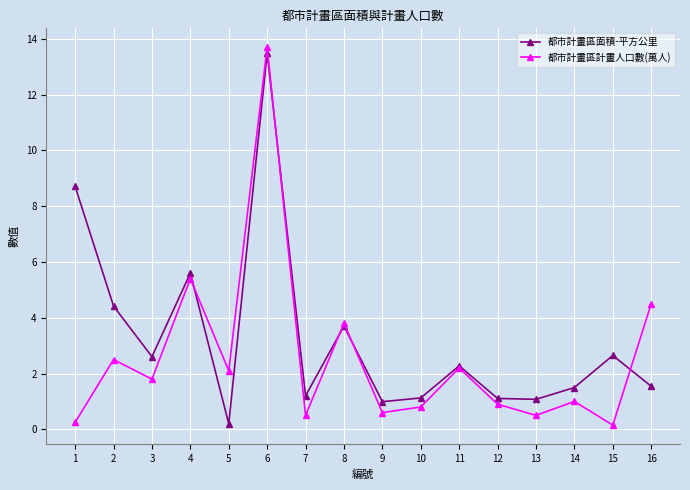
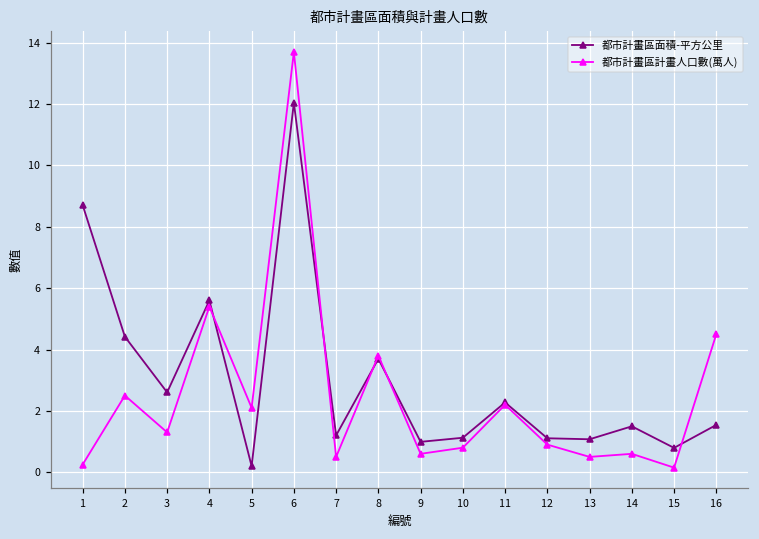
都市計畫區計畫人口數(萬人), 3: 1.8 -> 1.3
都市計畫區面積-平方公里, 6: 13.5 -> 12.0
都市計畫區計畫人口數(萬人), 14: 1.0 -> 0.6
都市計畫區面積-平方公里, 15: 2.6 -> 0.8
